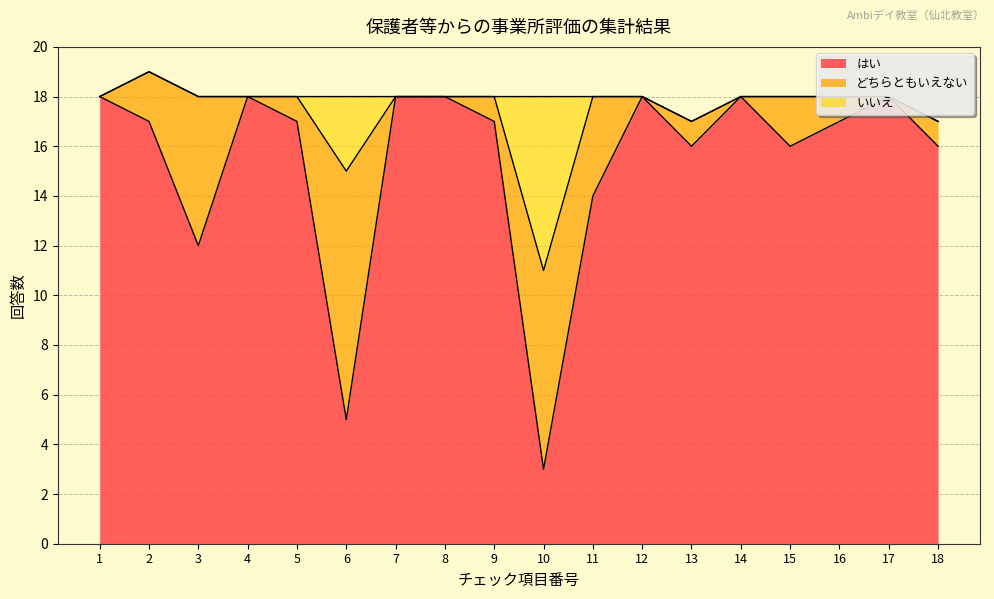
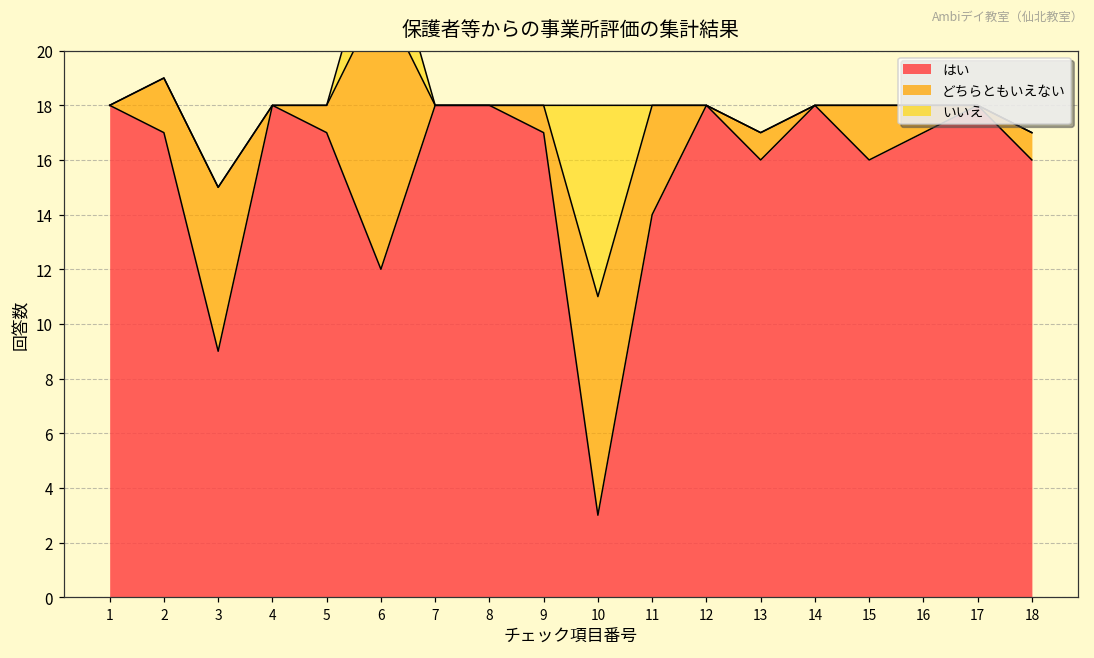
はい, 3: 12 -> 9
はい, 6: 5 -> 12
